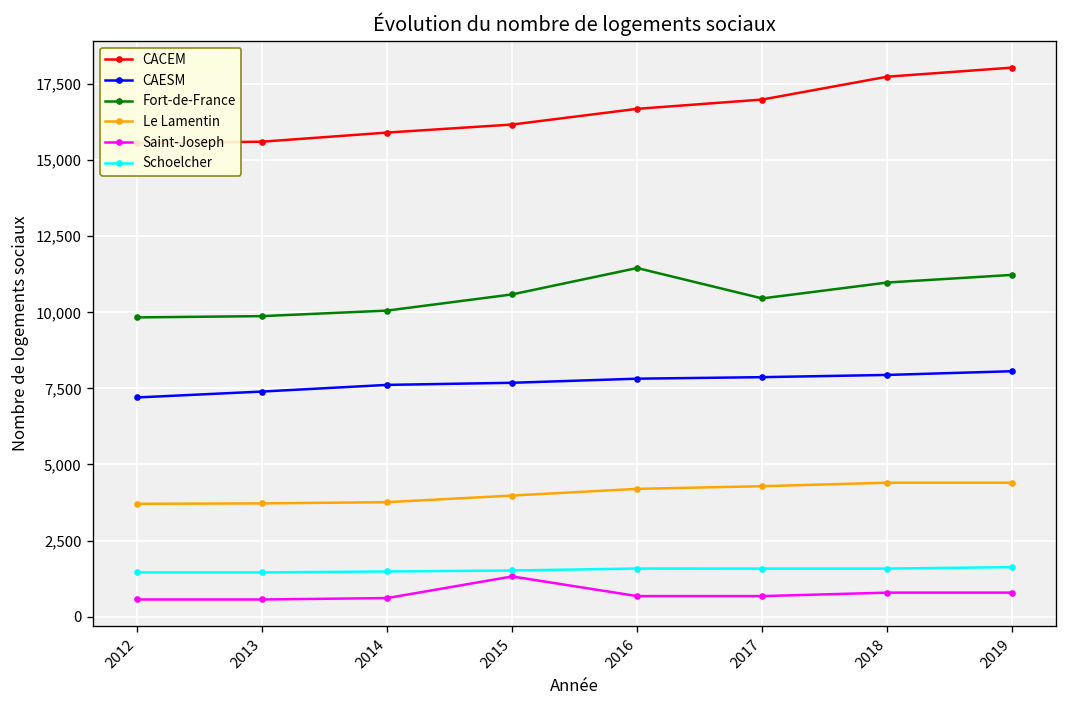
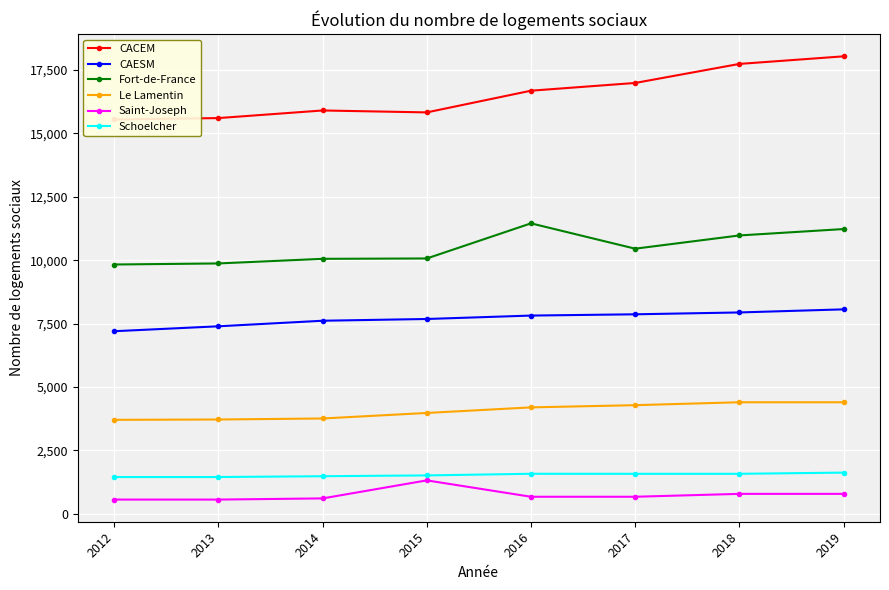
CACEM, 2015: 16,200 -> 15,800
Fort-de-France, 2015: 10,600 -> 10,100
